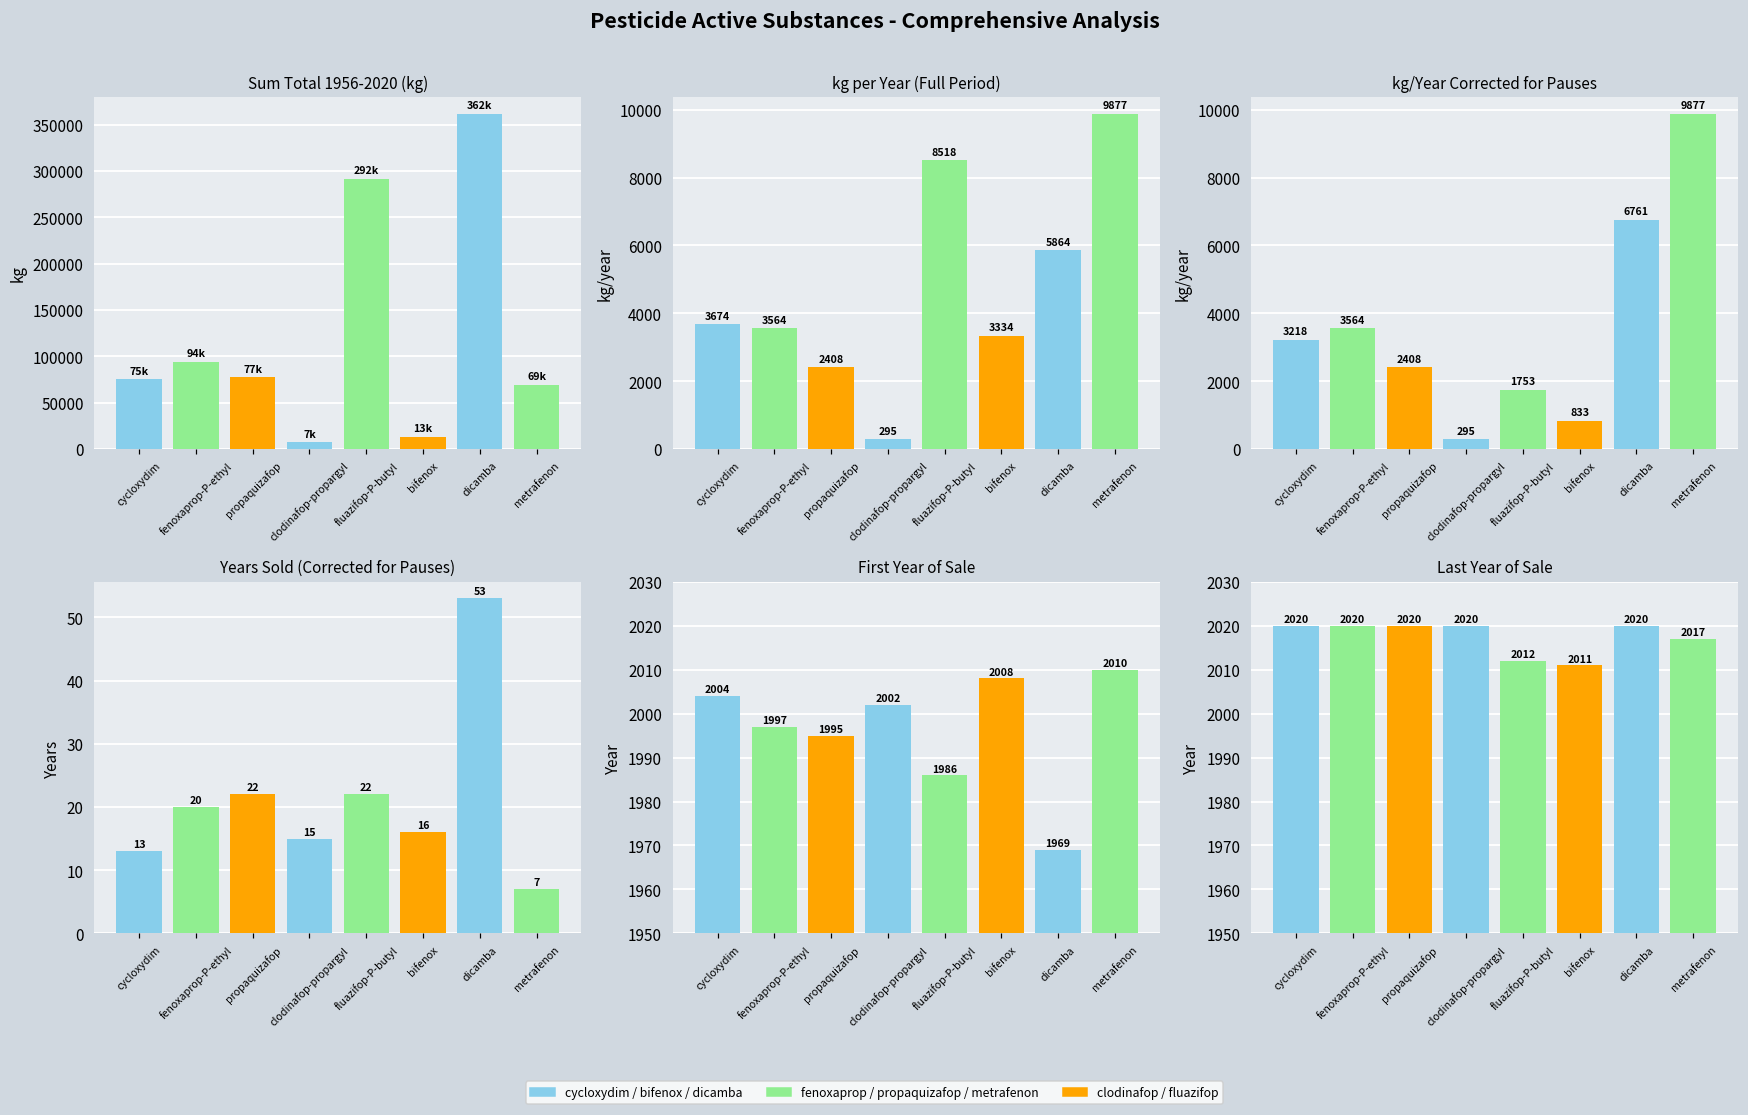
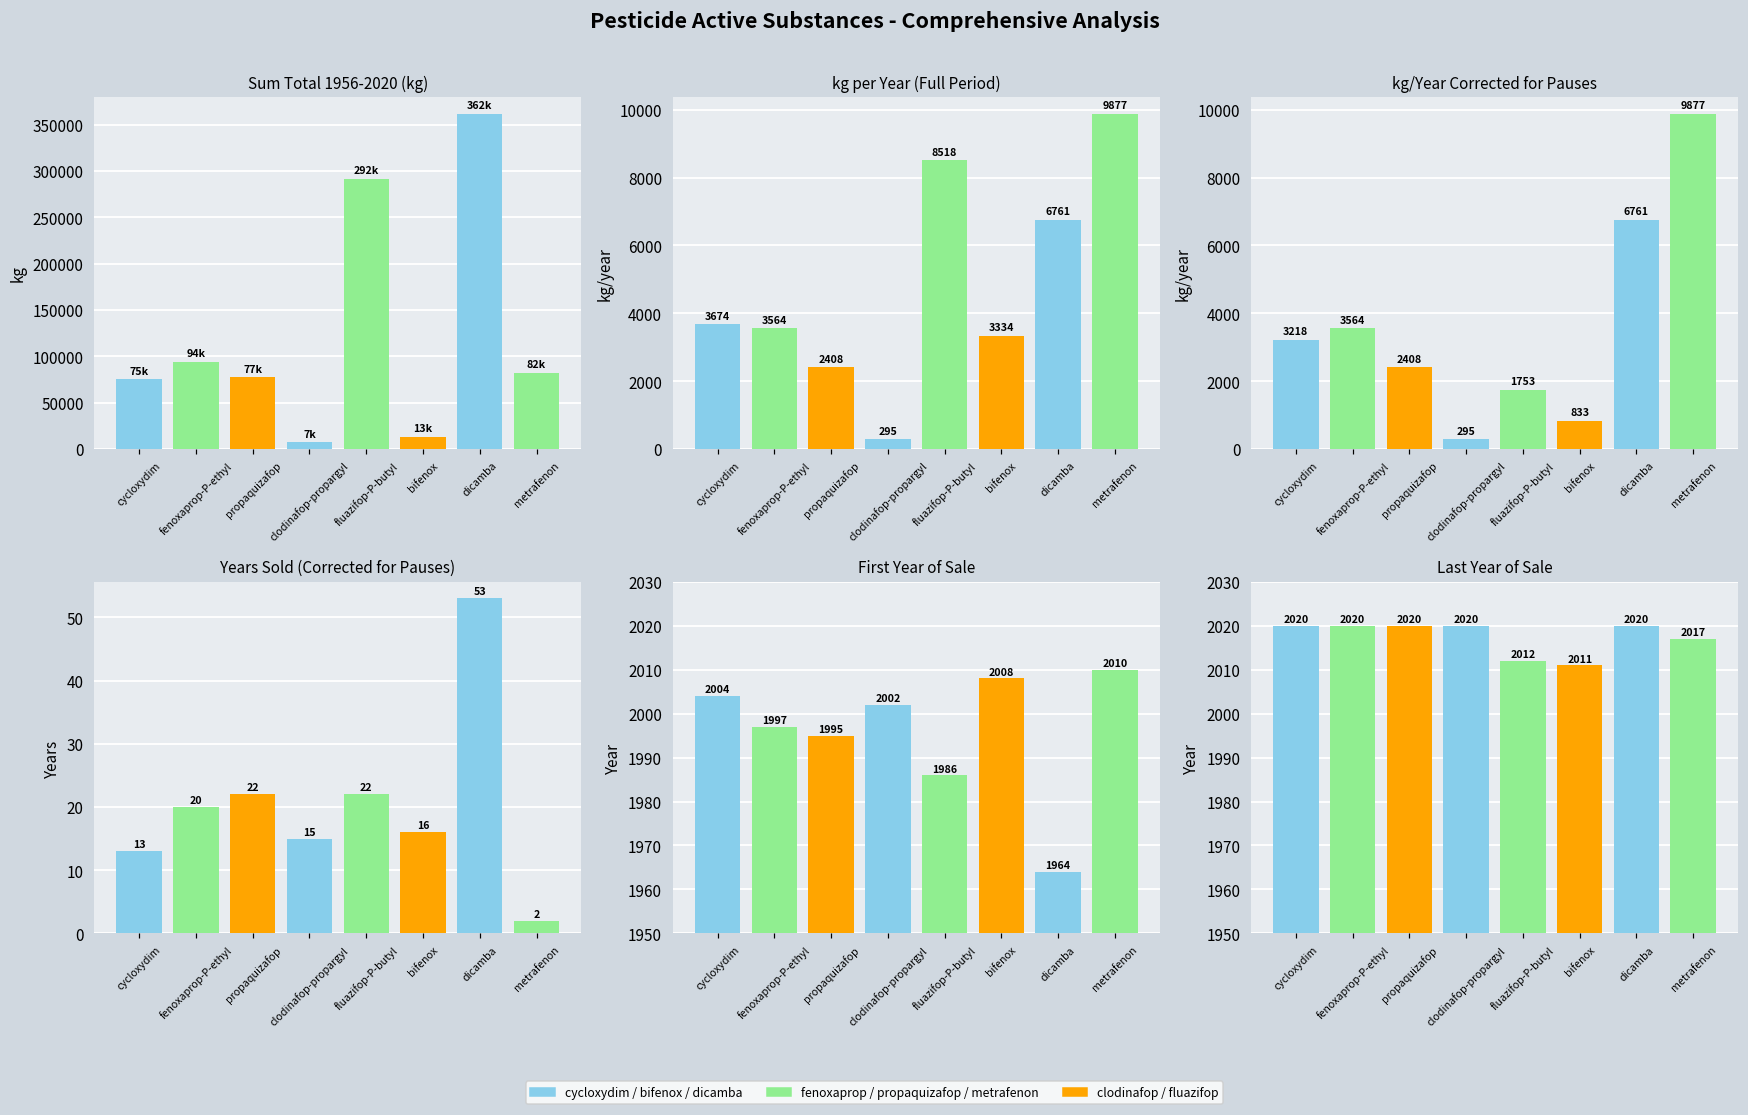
Sum Total 1956-2020 (kg), metrafenon: 69k -> 82k
kg per Year (Full Period), dicamba: 5864 -> 6761
Years Sold (Corrected for Pauses), metrafenon: 7 -> 2
First Year of Sale, dicamba: 1969 -> 1964
